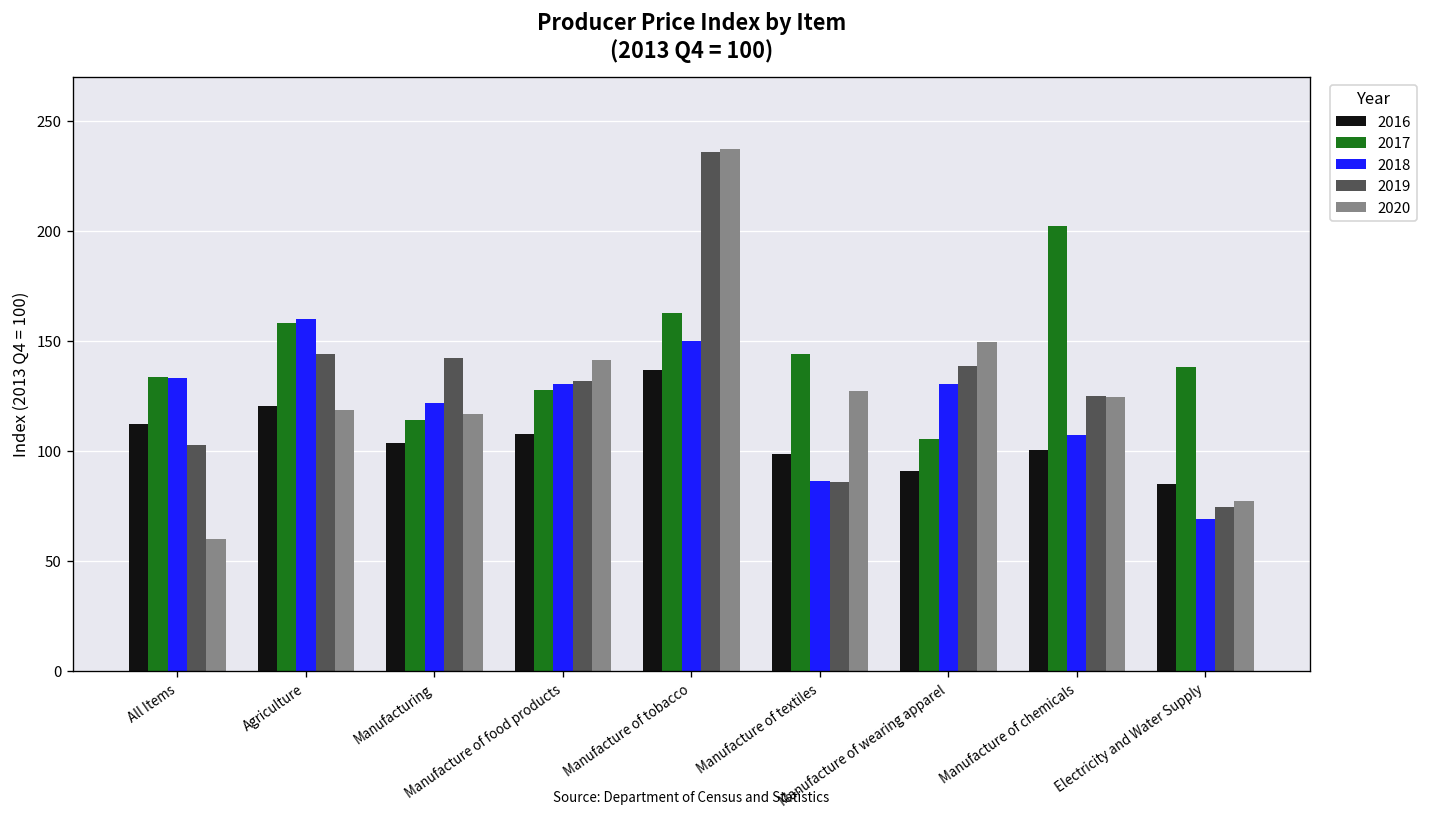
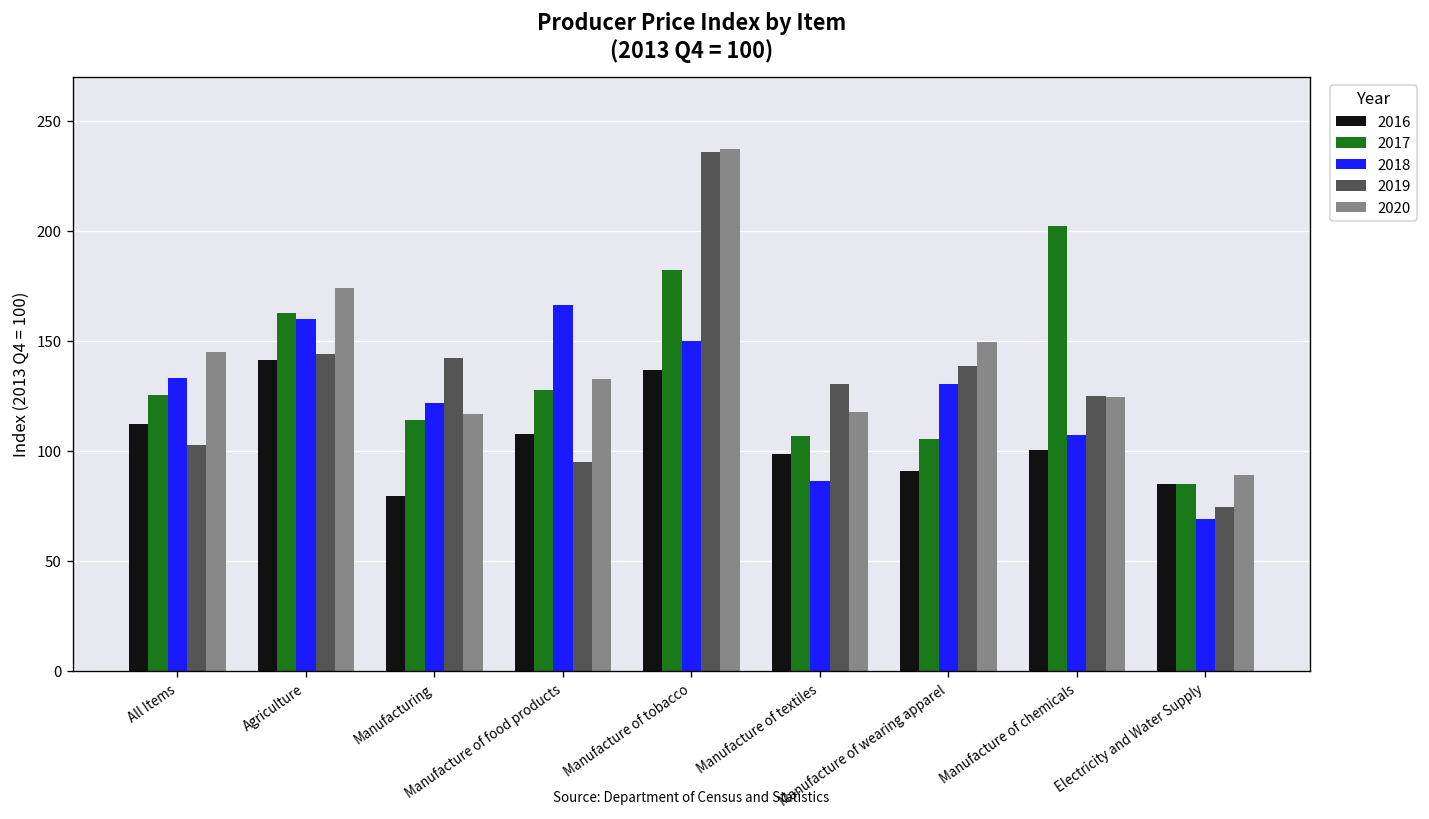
2017, All Items: 134 -> 125
2020, All Items: 60 -> 145
2016, Agriculture: 120 -> 142
2017, Agriculture: 158 -> 163
2020, Agriculture: 119 -> 174
2016, Manufacturing: 104 -> 80
2018, Manufacture of food products: 130 -> 166
2019, Manufacture of food products: 132 -> 95
2020, Manufacture of food products: 141 -> 133
2017, Manufacture of tobacco: 163 -> 182
2017, Manufacture of textiles: 144 -> 107
2019, Manufacture of textiles: 86 -> 131
2020, Manufacture of textiles: 127 -> 118
2017, Electricity and Water Supply: 138 -> 85
2020, Electricity and Water Supply: 77 -> 89
